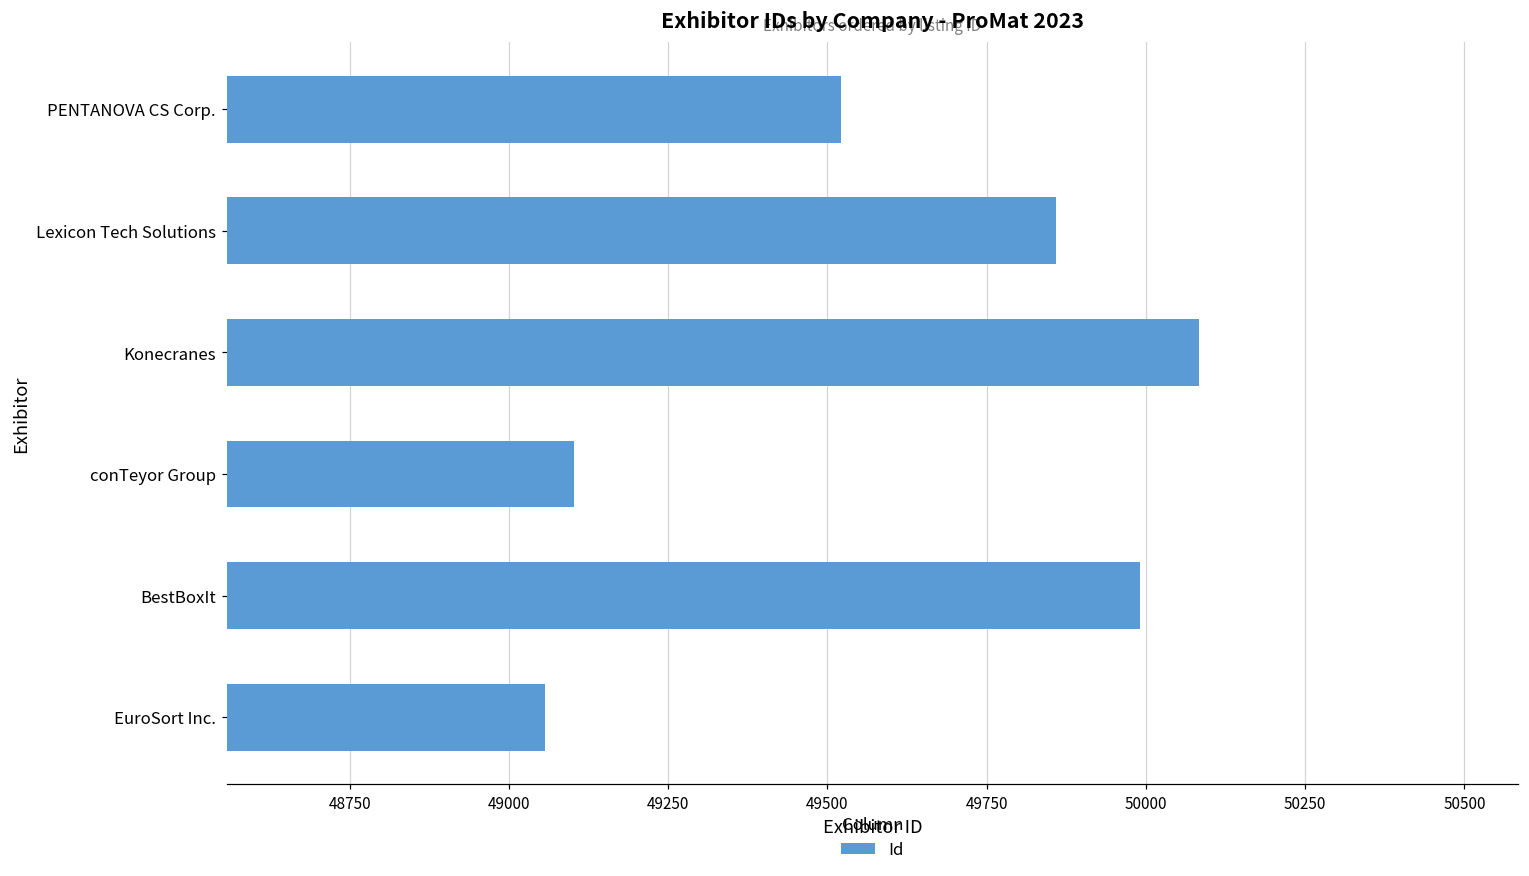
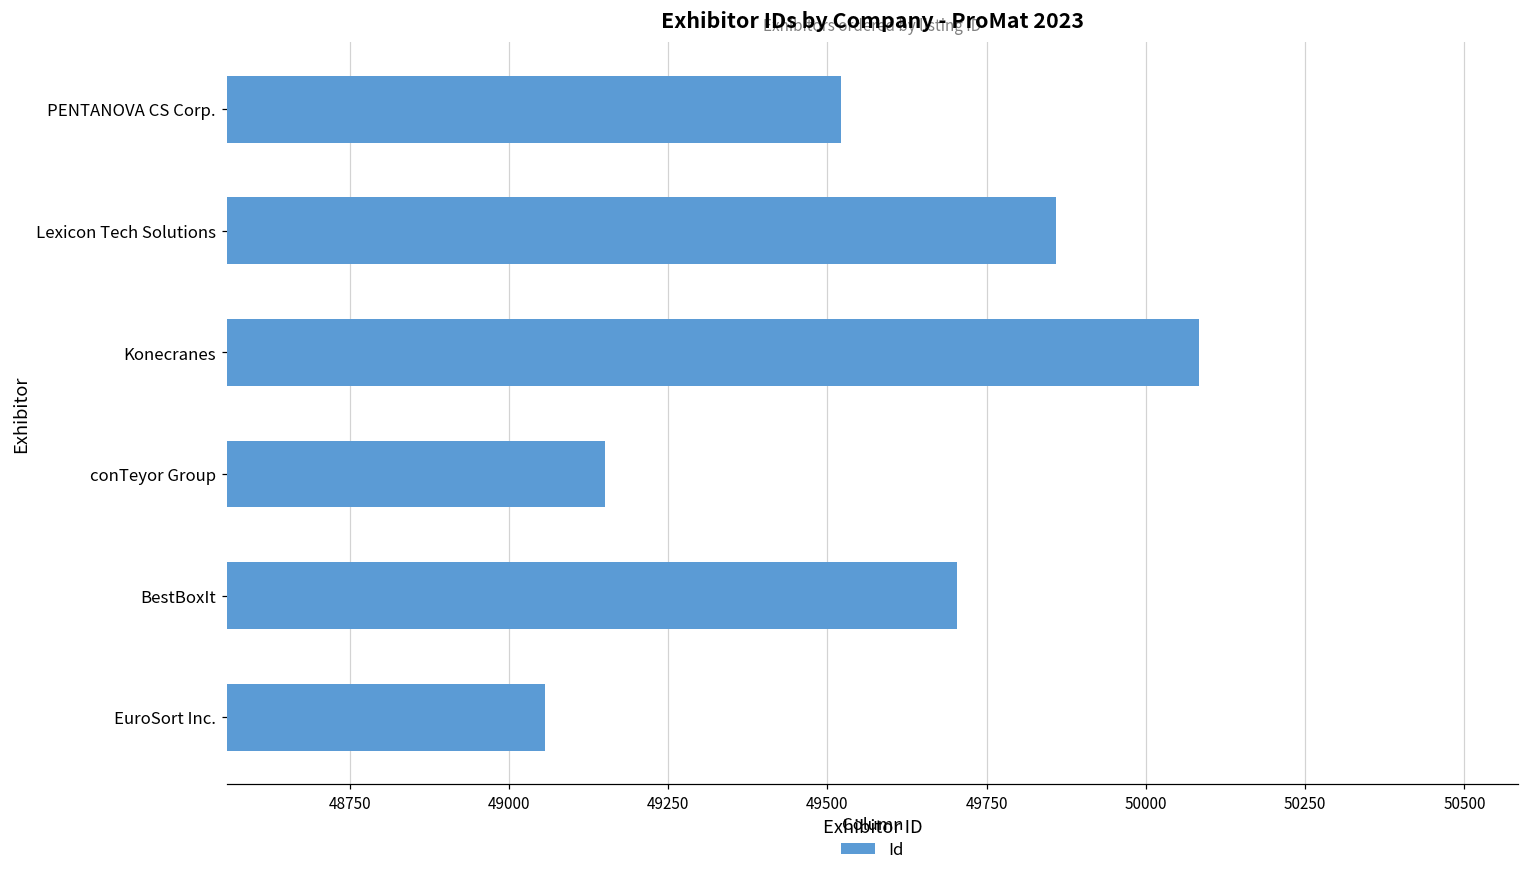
conTeyor Group: 49100 -> 49150
BestBoxIt: 49990 -> 49700
